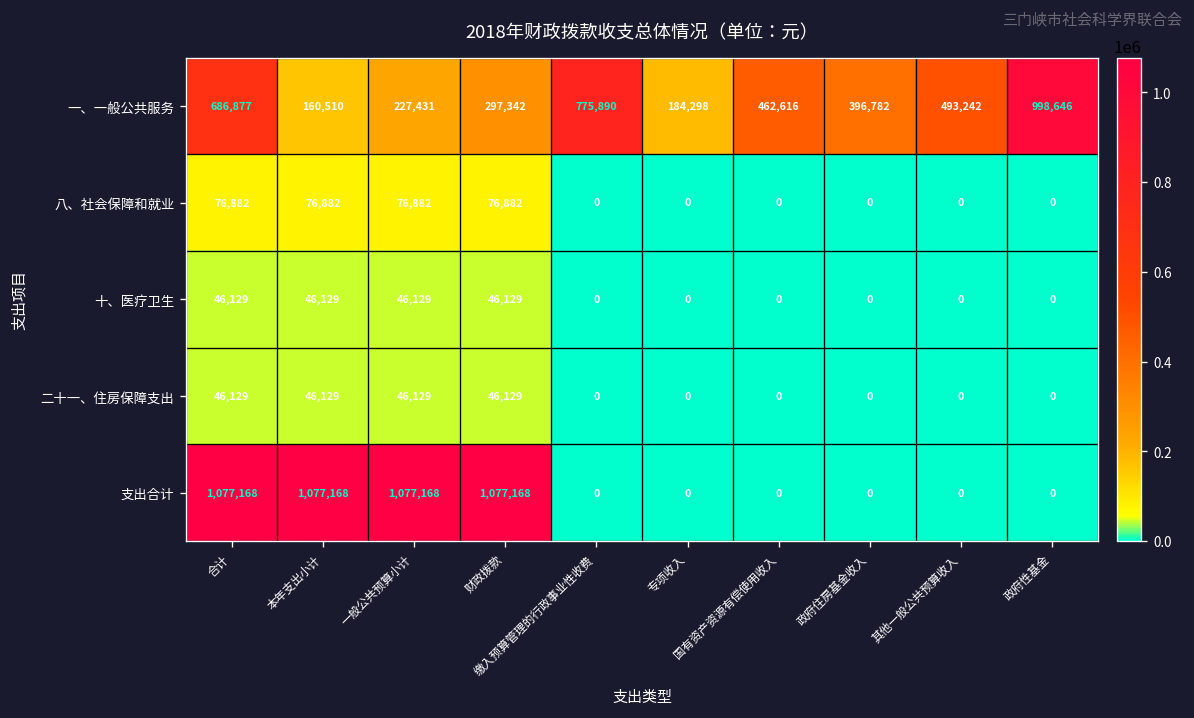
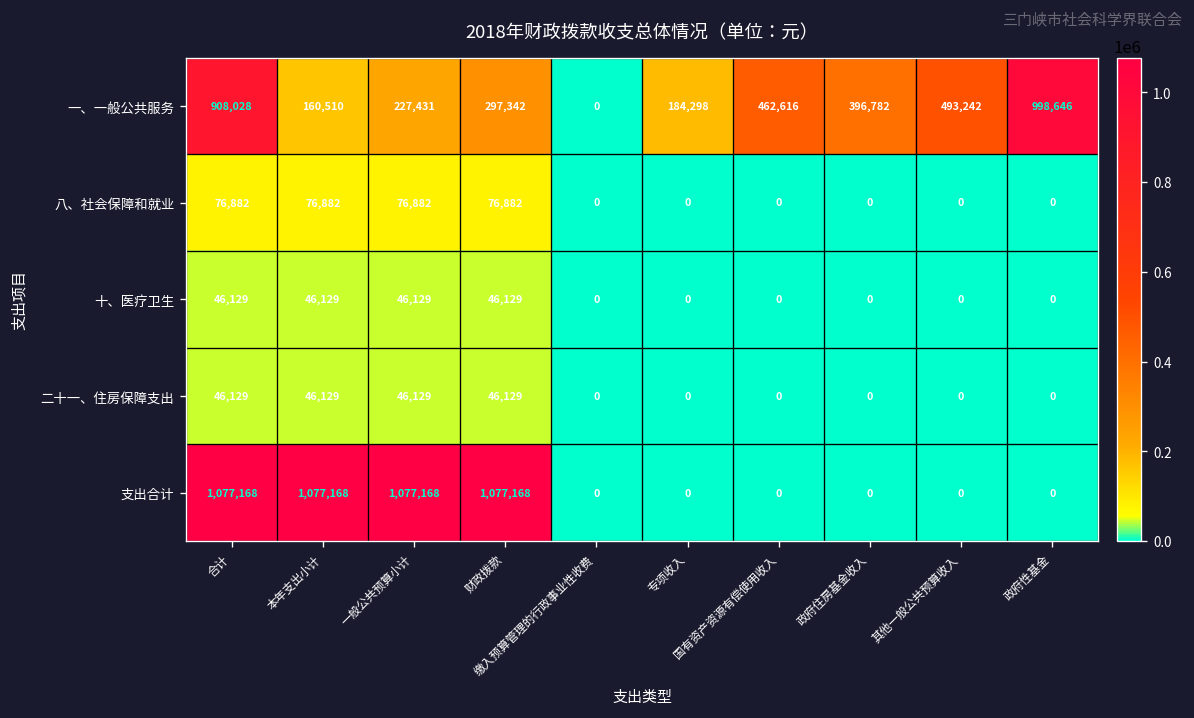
一、一般公共服务, 合计: 686,877 -> 908,028
一、一般公共服务, 缴入预算管理的行政事业性收费: 775,890 -> 0
